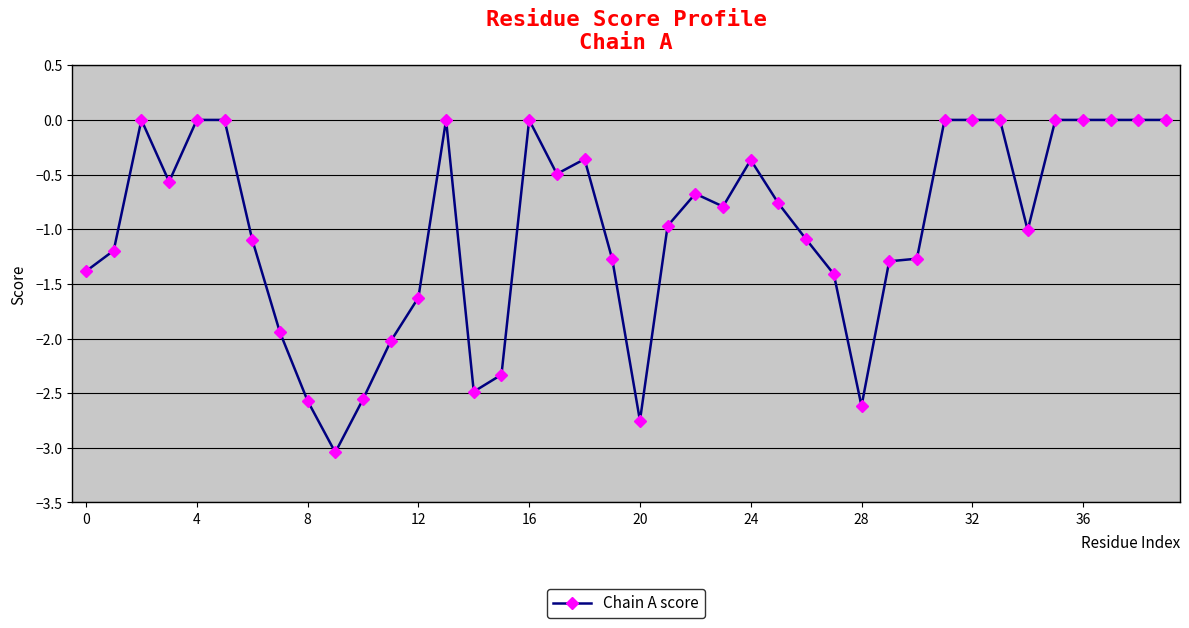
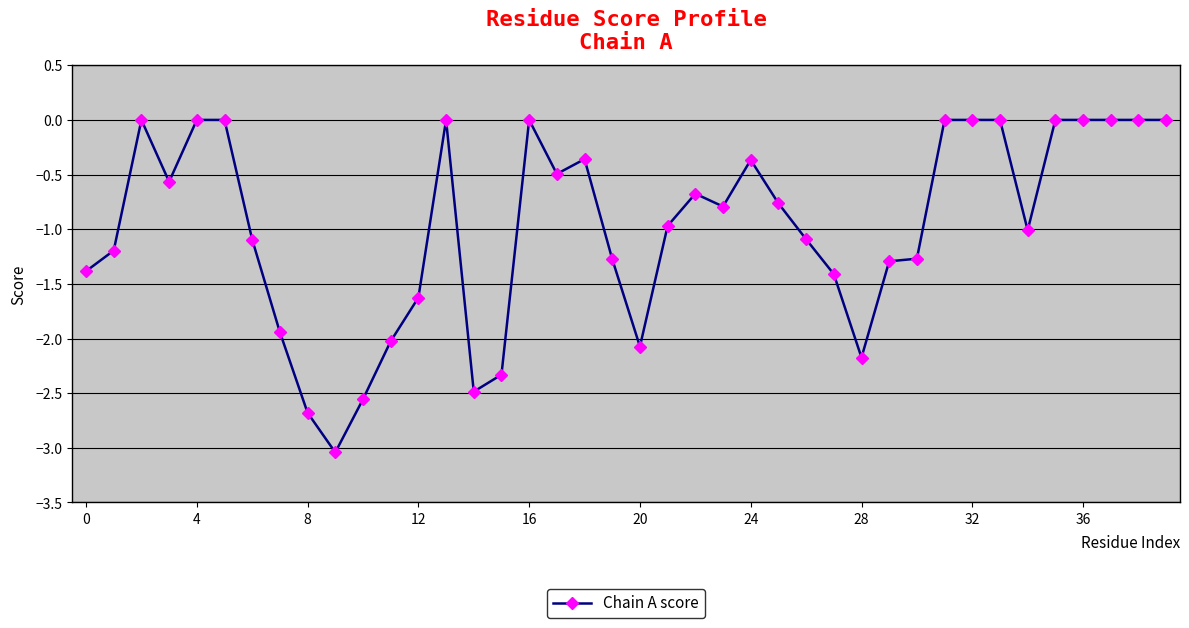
8: -2.57 -> -2.68
20: -2.75 -> -2.07
28: -2.62 -> -2.17
